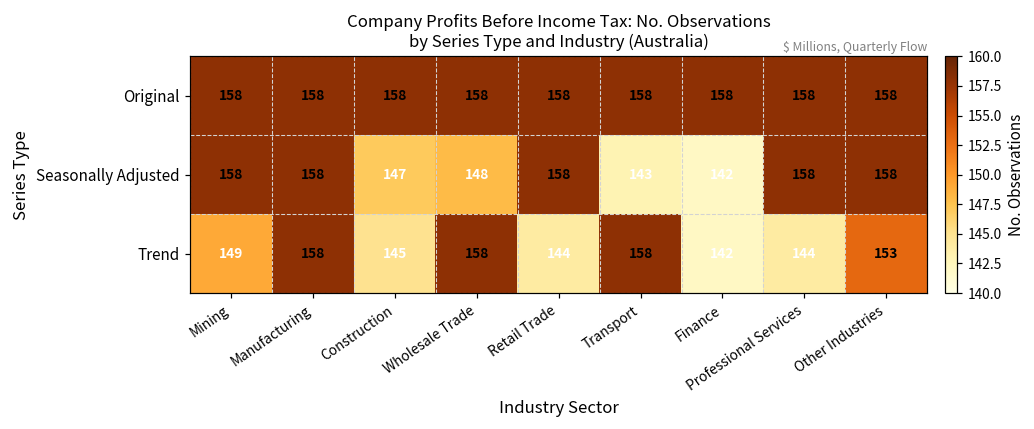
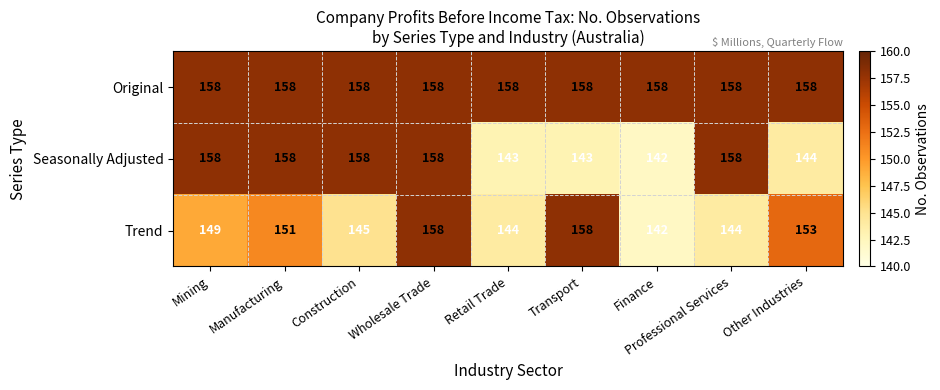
Seasonally Adjusted, Construction: 147 -> 158
Seasonally Adjusted, Wholesale Trade: 148 -> 158
Seasonally Adjusted, Retail Trade: 158 -> 143
Seasonally Adjusted, Other Industries: 158 -> 144
Trend, Manufacturing: 158 -> 151
